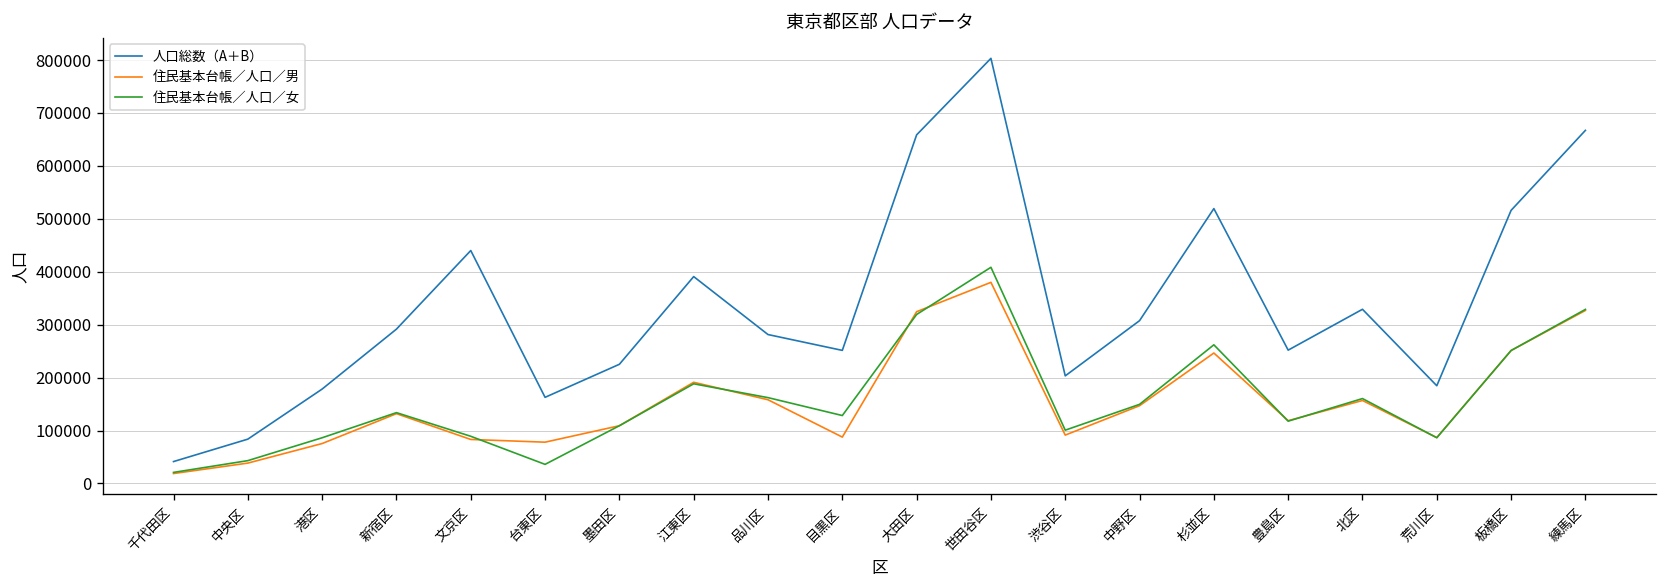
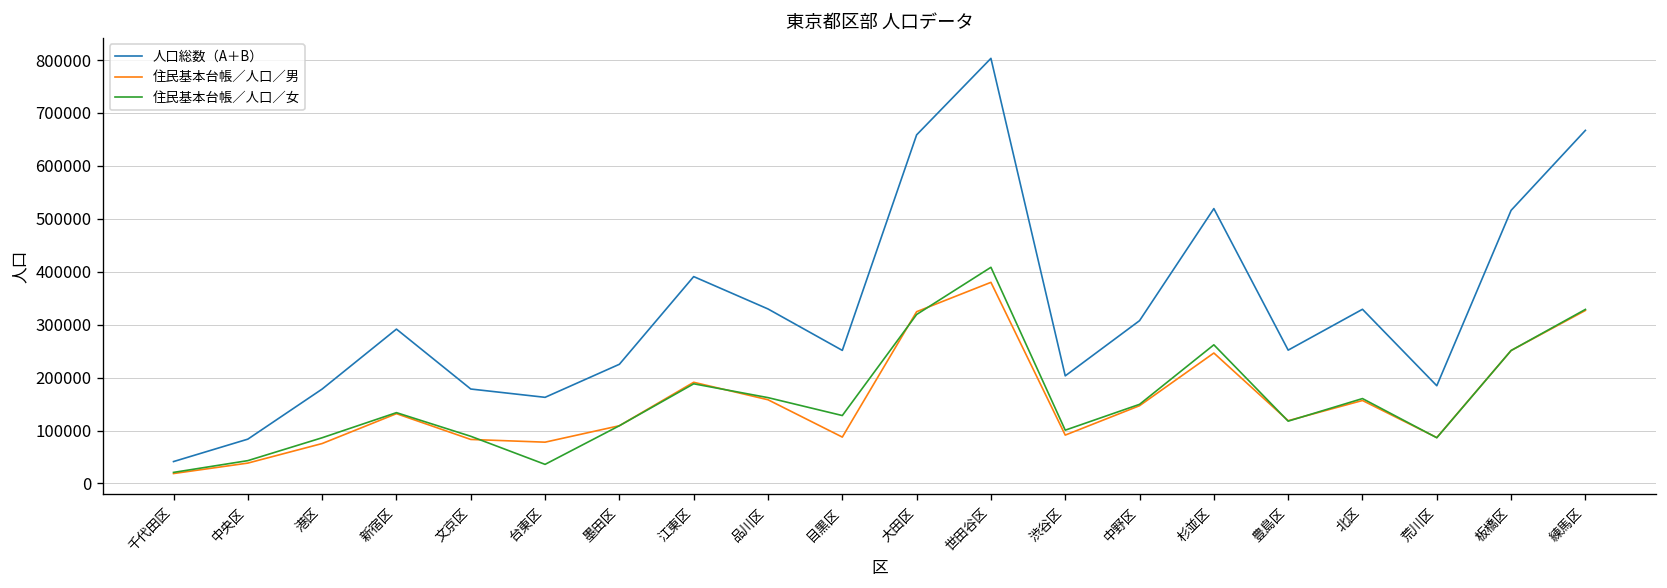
人口総数（A＋B）, 文京区: 440000 -> 180000
人口総数（A＋B）, 品川区: 280000 -> 330000
